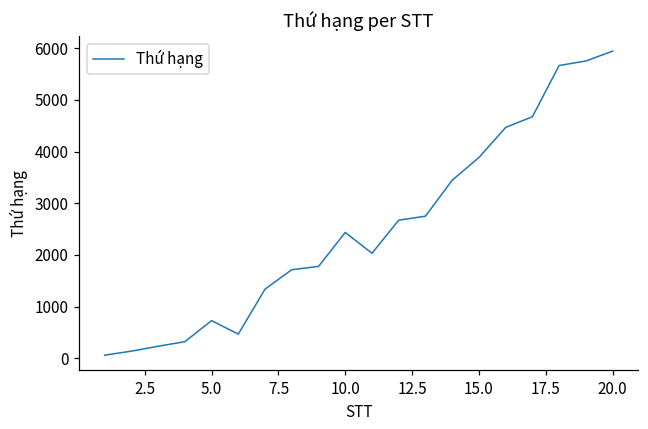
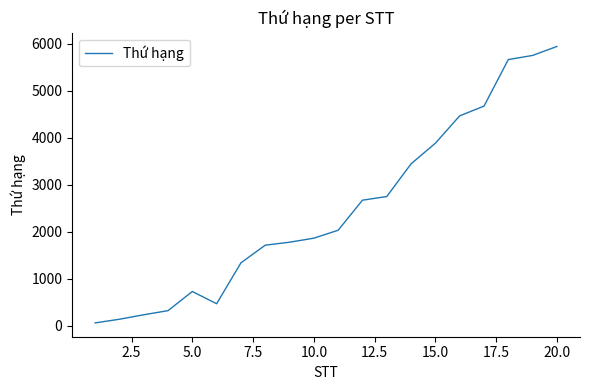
10.0: 2400 -> 1900
